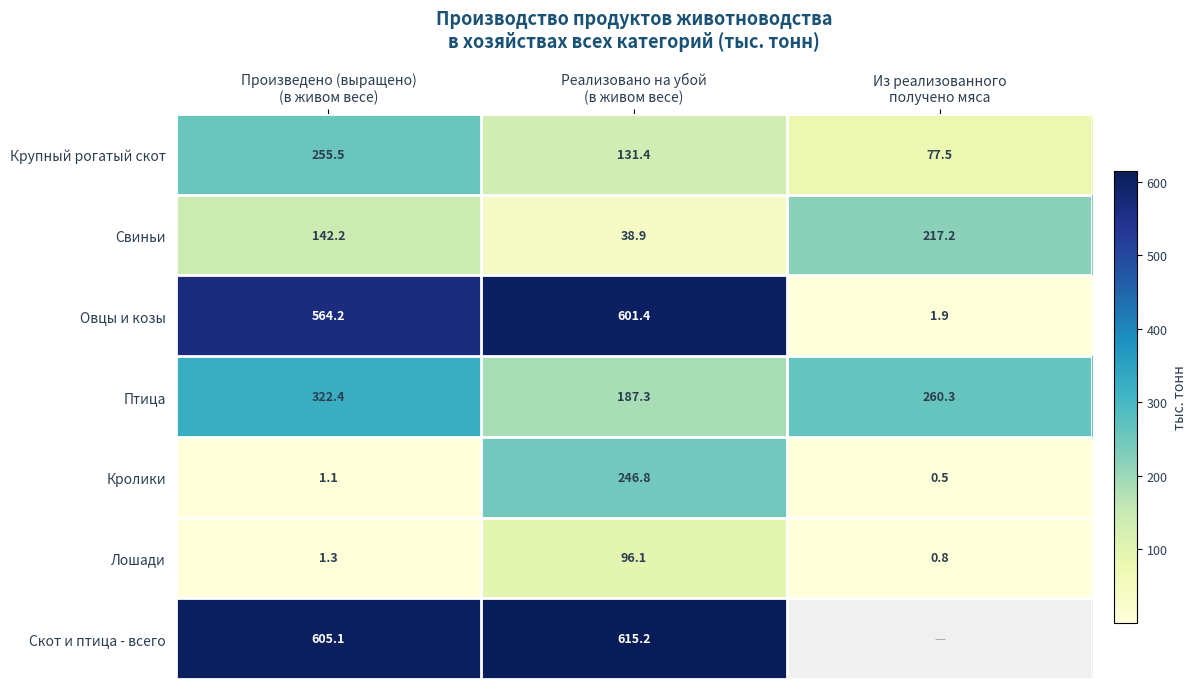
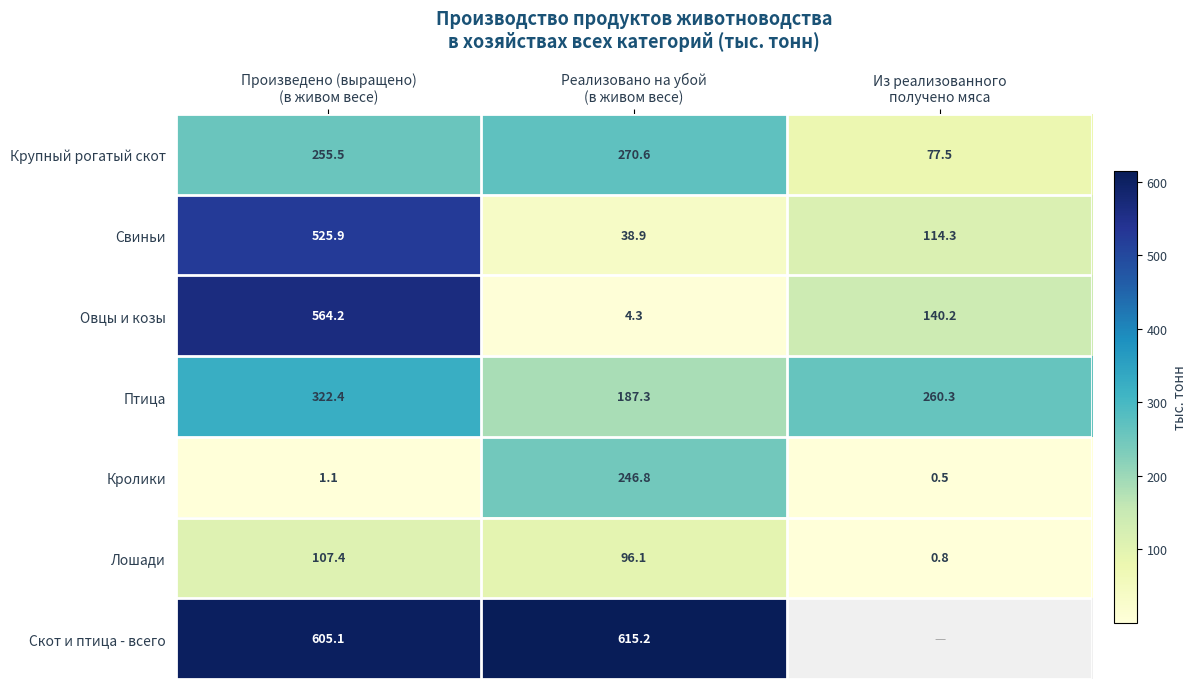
Крупный рогатый скот, Реализовано на убой (в живом весе): 131.4 -> 270.6
Свиньи, Произведено (выращено) (в живом весе): 142.2 -> 525.9
Свиньи, Из реализованного получено мяса: 217.2 -> 114.3
Овцы и козы, Реализовано на убой (в живом весе): 601.4 -> 4.3
Овцы и козы, Из реализованного получено мяса: 1.9 -> 140.2
Лошади, Произведено (выращено) (в живом весе): 1.3 -> 107.4
